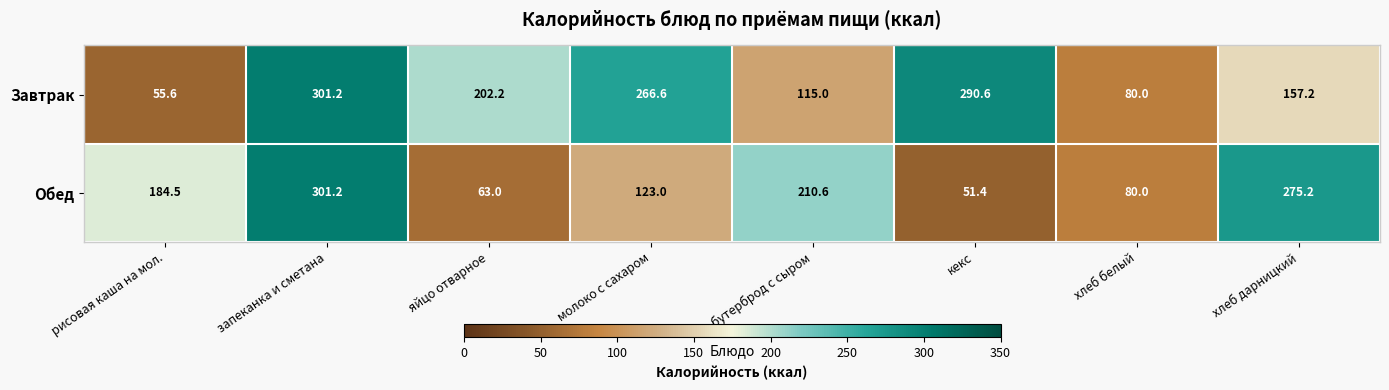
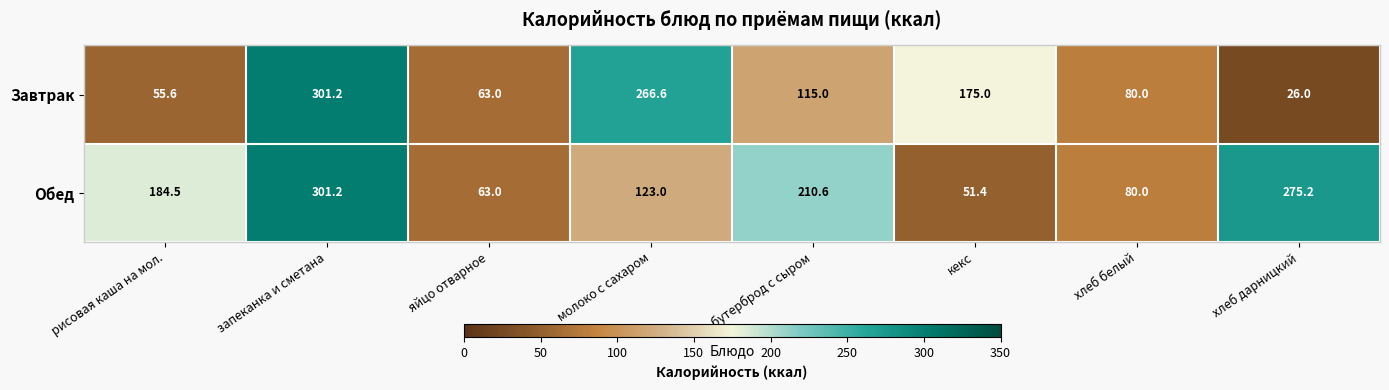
Завтрак, яйцо отварное: 202.2 -> 63.0
Завтрак, кекс: 290.6 -> 175.0
Завтрак, хлеб дарницкий: 157.2 -> 26.0
